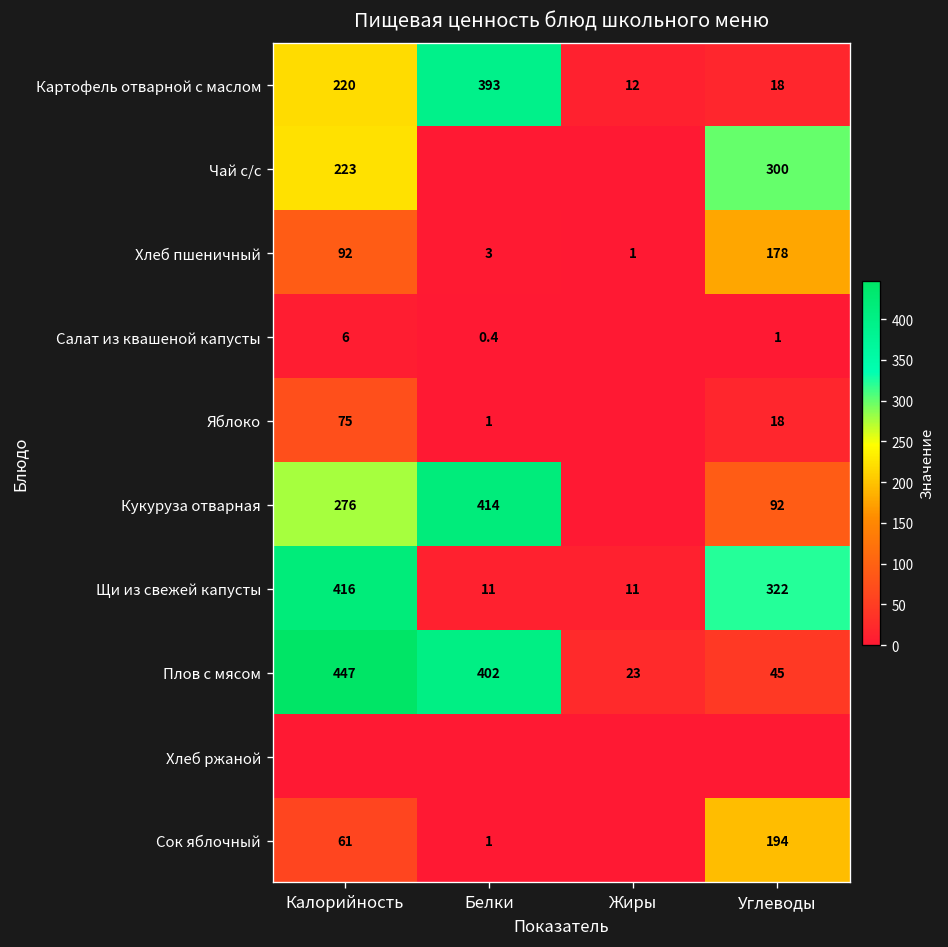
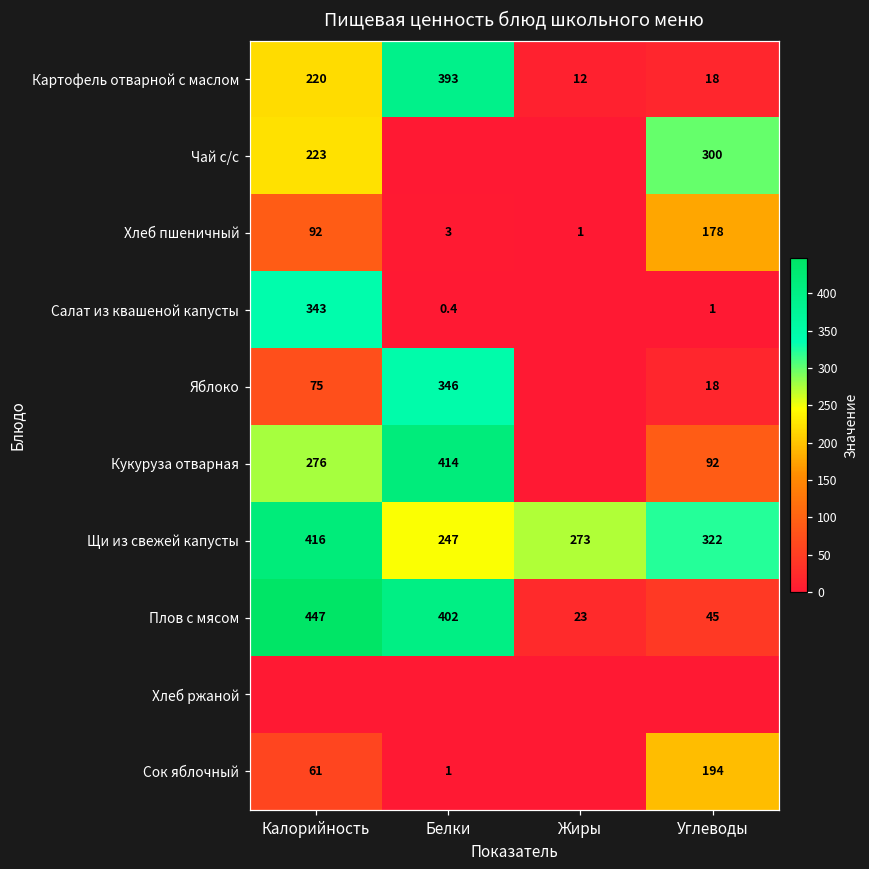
Салат из квашеной капусты, Калорийность: 6 -> 343
Яблоко, Белки: 1 -> 346
Щи из свежей капусты, Белки: 11 -> 247
Щи из свежей капусты, Жиры: 11 -> 273
